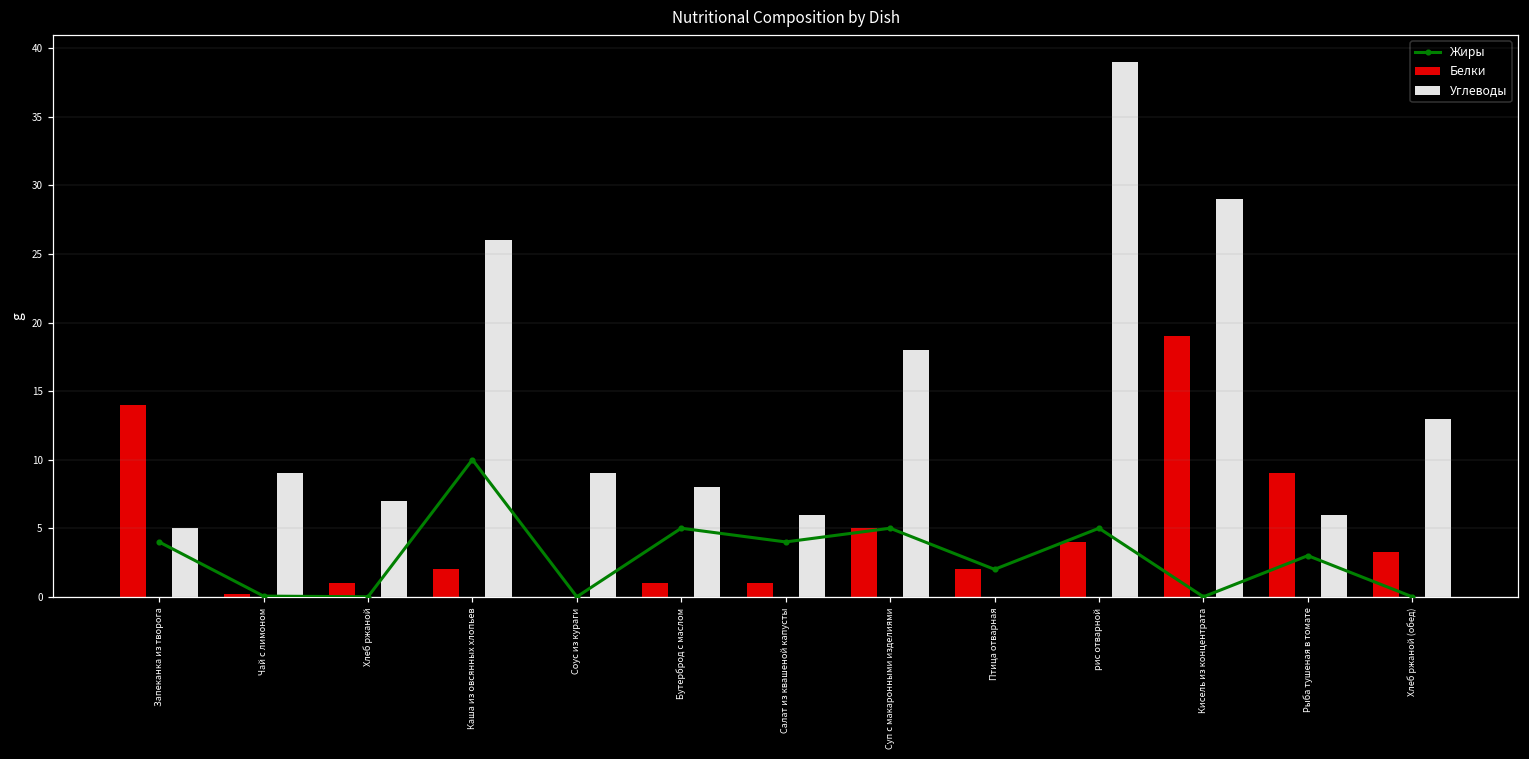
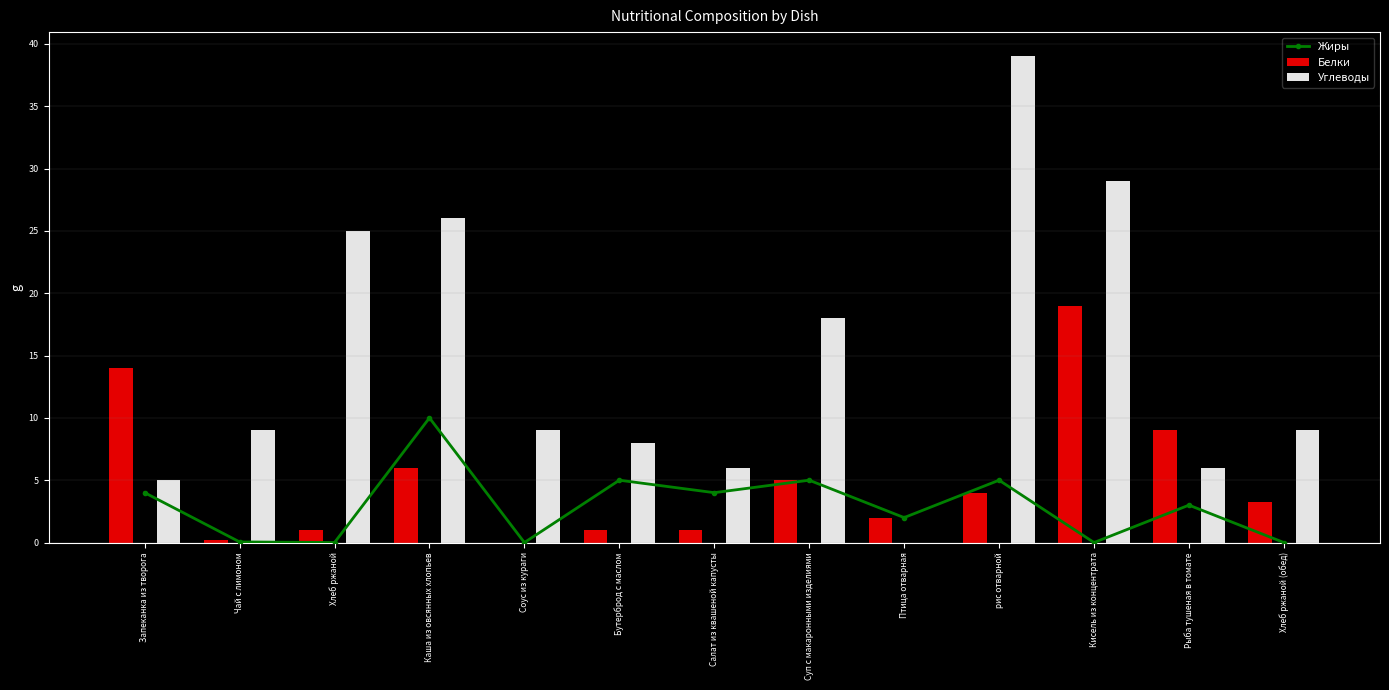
Углеводы, Хлеб ржаной: 7 -> 25
Белки, Каша из овсянных хлопьев: 2 -> 6
Углеводы, Хлеб ржаной (обед): 13 -> 9
